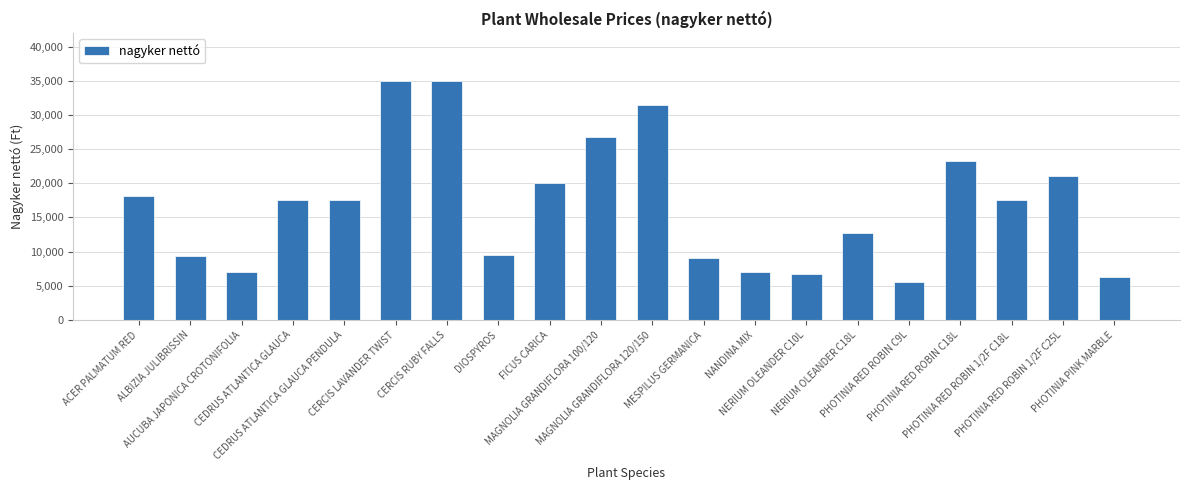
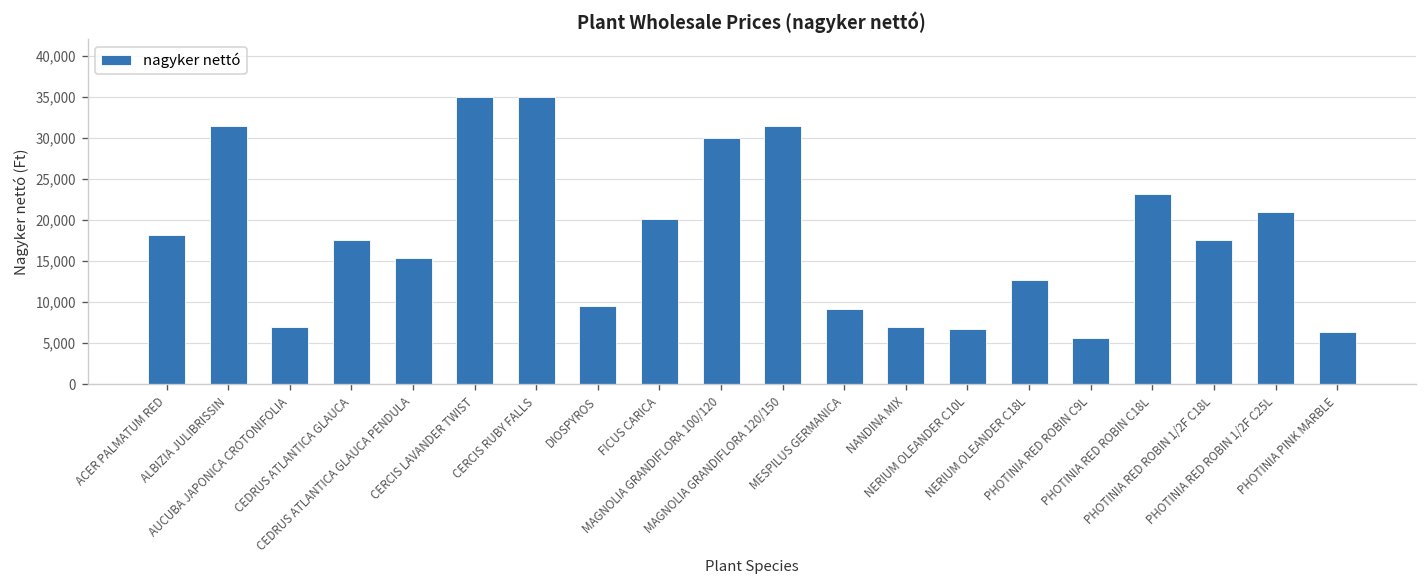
ALBIZIA JULIBRISSIN: 9,000 -> 32,000
CEDRUS ATLANTICA GLAUCA PENDULA: 18,000 -> 15,000
MAGNOLIA GRANDIFLORA 100/120: 27,000 -> 30,000
